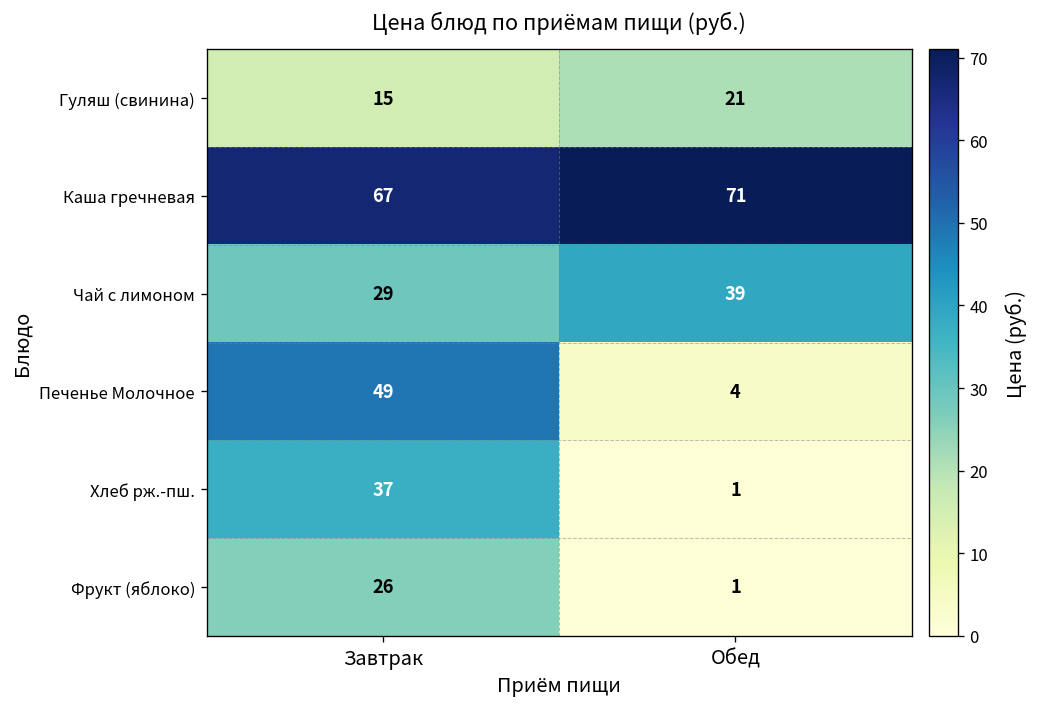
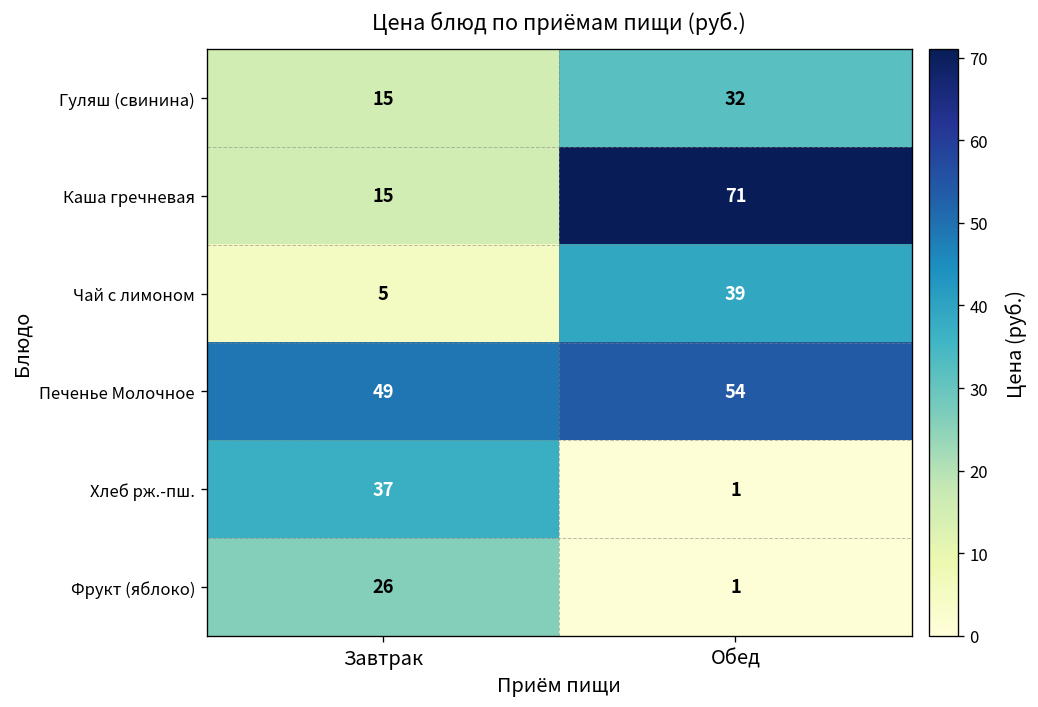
Гуляш (свинина), Обед: 21 -> 32
Каша гречневая, Завтрак: 67 -> 15
Чай с лимоном, Завтрак: 29 -> 5
Печенье Молочное, Обед: 4 -> 54
